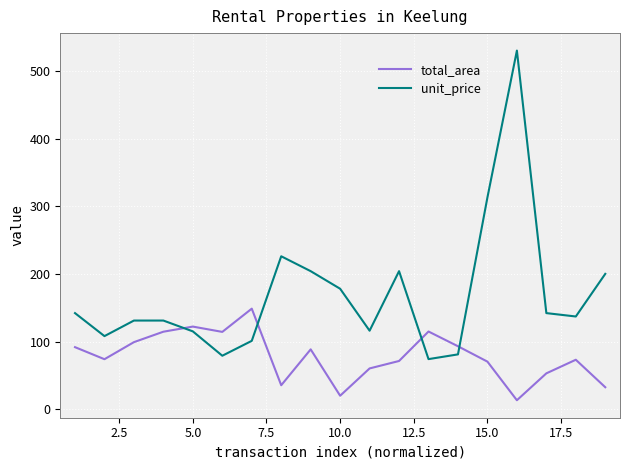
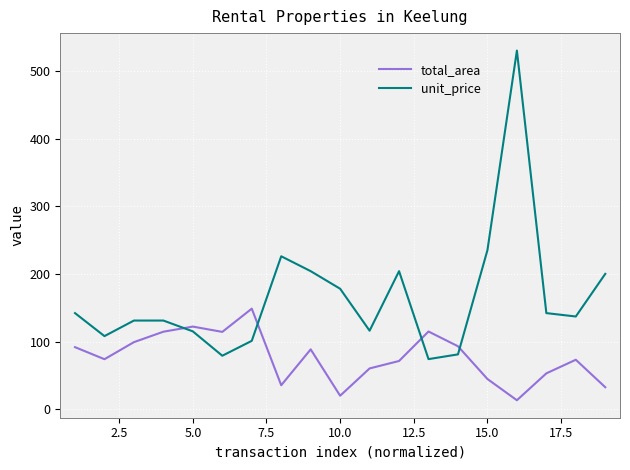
total_area, 15.0: 70 -> 40
unit_price, 15.0: 310 -> 240
